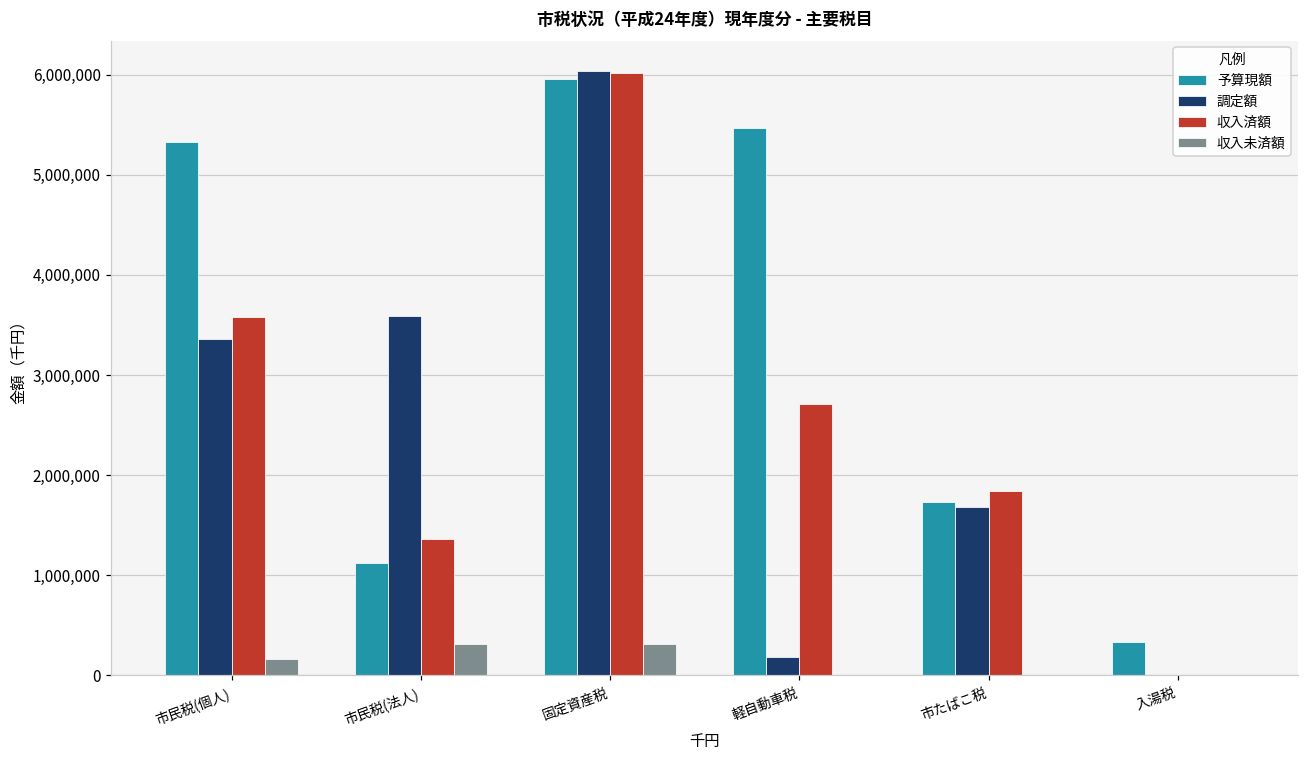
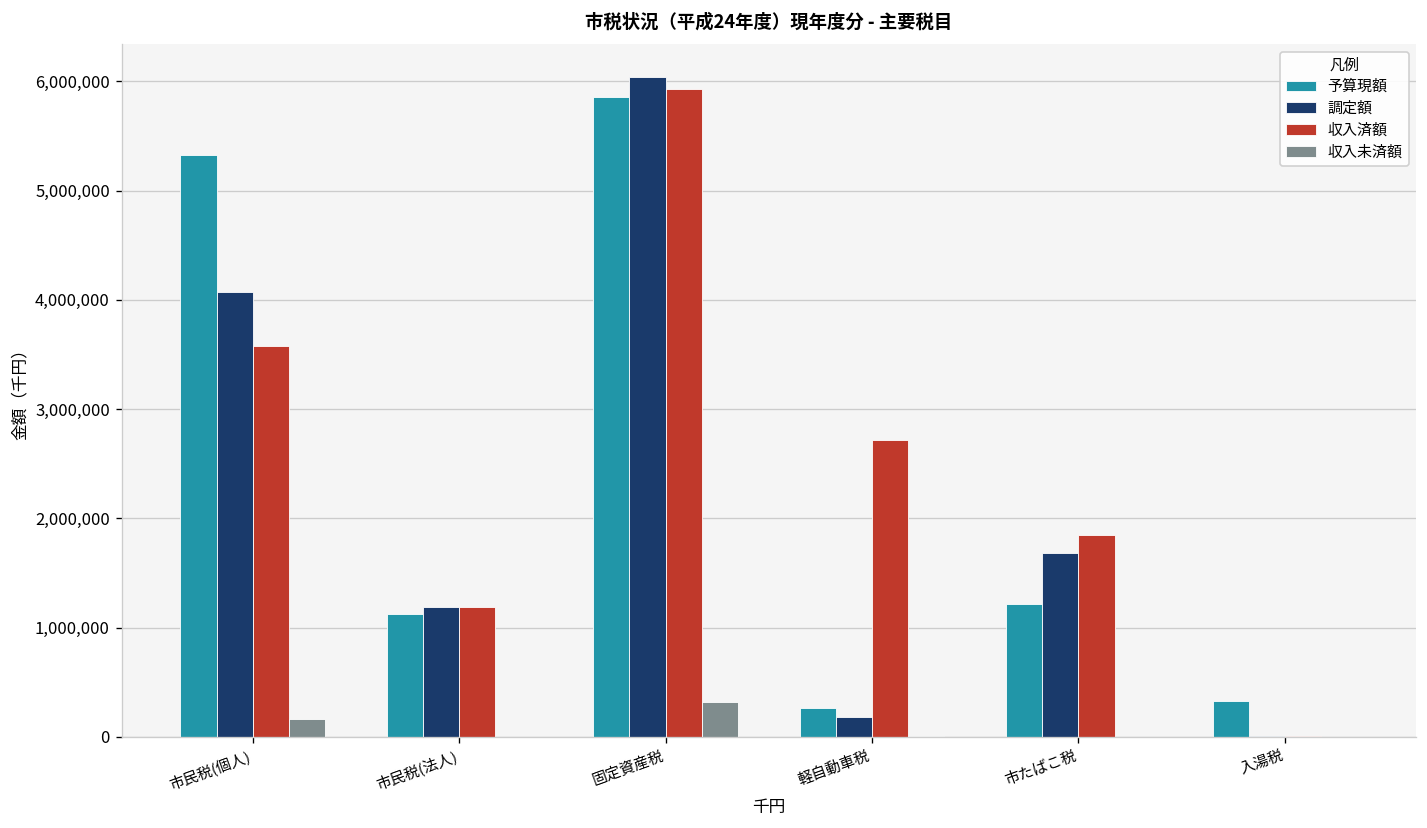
調定額, 市民税(個人): 3,400,000 -> 4,100,000
調定額, 市民税(法人): 3,600,000 -> 1,200,000
収入済額, 市民税(法人): 1,400,000 -> 1,200,000
収入未済額, 市民税(法人): 300,000 -> 0
予算現額, 固定資産税: 6,000,000 -> 5,900,000
収入済額, 固定資産税: 6,000,000 -> 5,900,000
予算現額, 軽自動車税: 5,500,000 -> 300,000
予算現額, 市たばこ税: 1,700,000 -> 1,200,000
